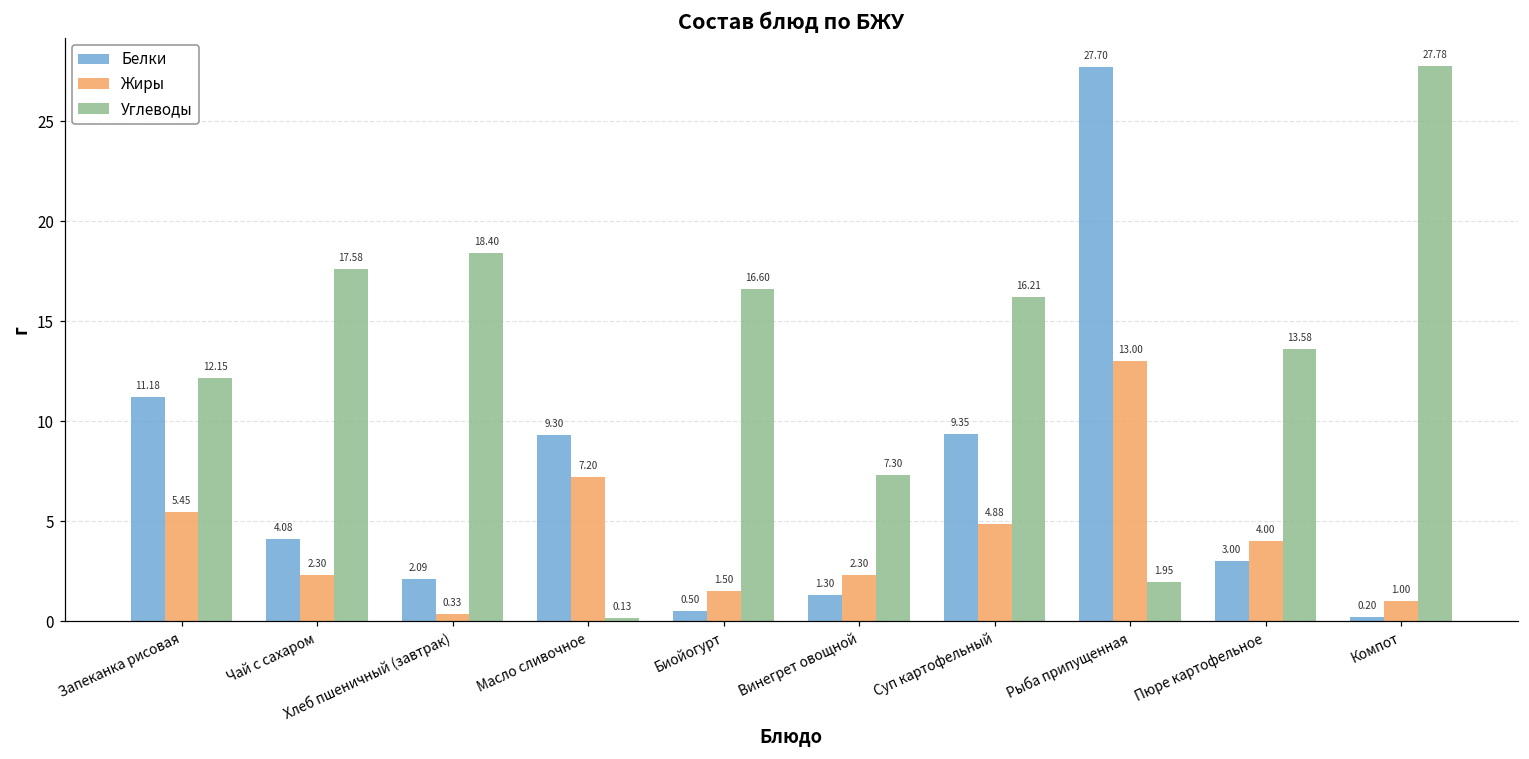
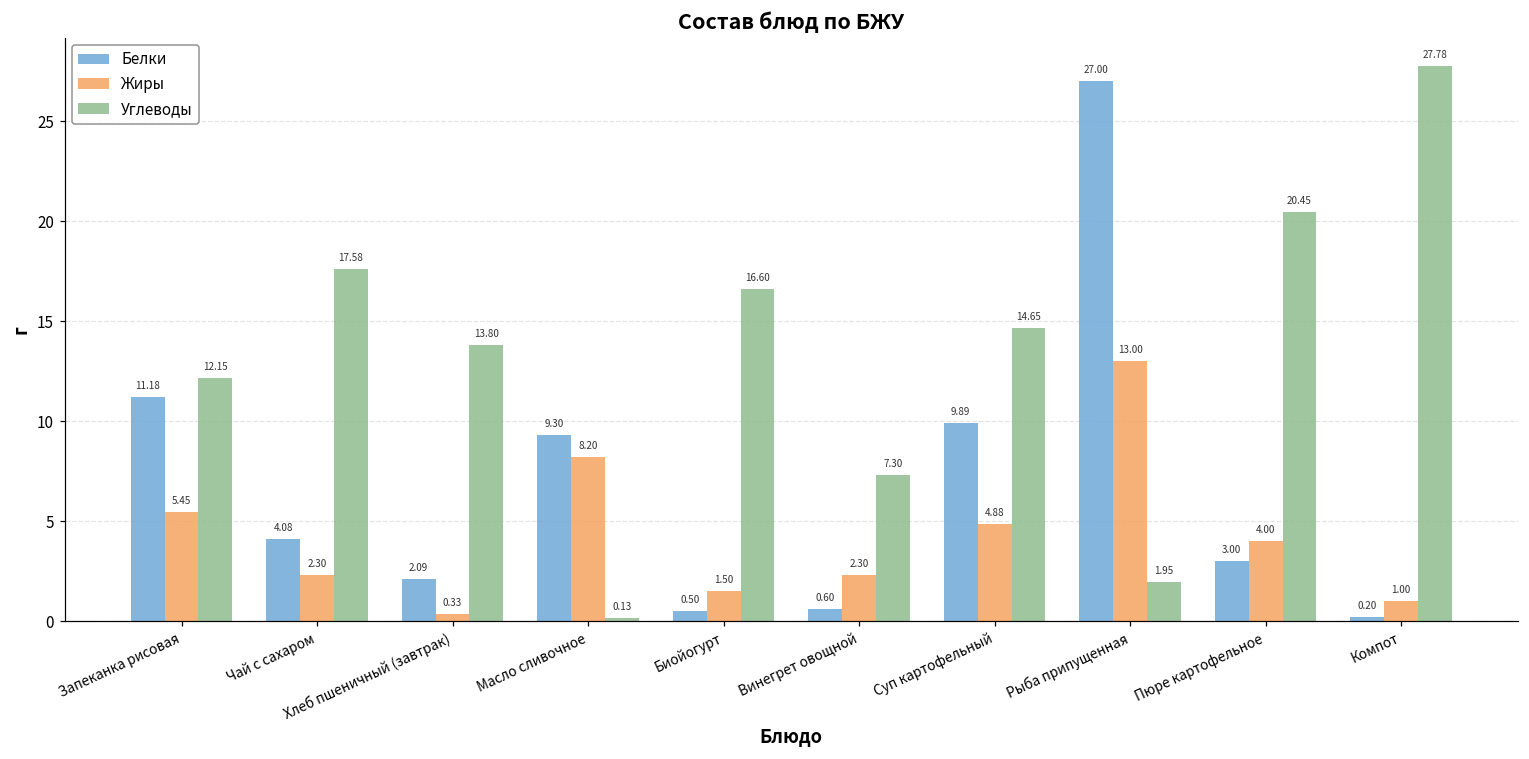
Углеводы, Хлеб пшеничный (завтрак): 18.40 -> 13.80
Жиры, Масло сливочное: 7.20 -> 8.20
Белки, Винегрет овощной: 1.30 -> 0.60
Белки, Суп картофельный: 9.35 -> 9.89
Углеводы, Суп картофельный: 16.21 -> 14.65
Белки, Рыба припущенная: 27.70 -> 27.00
Углеводы, Пюре картофельное: 13.58 -> 20.45
